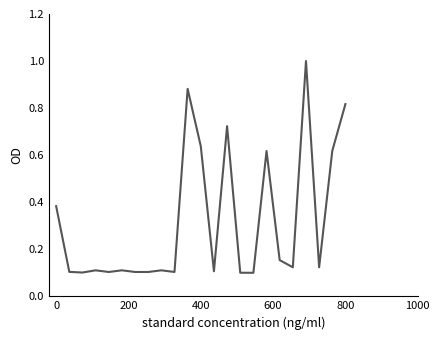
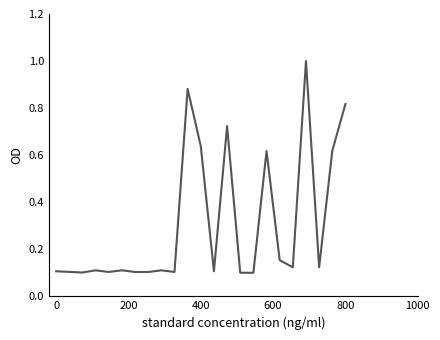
0: 0.38 -> 0.11
